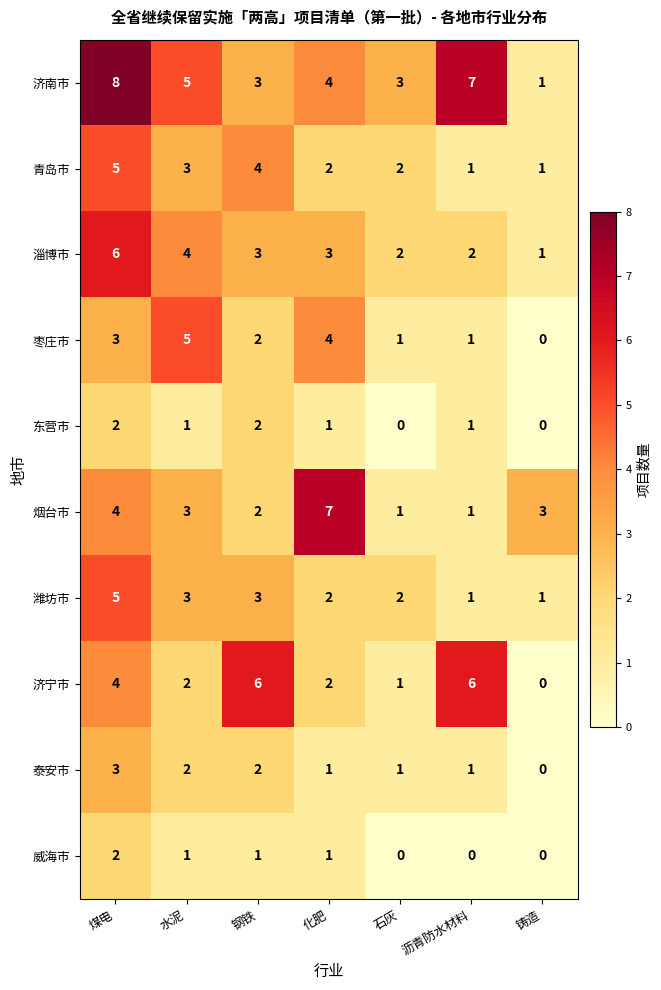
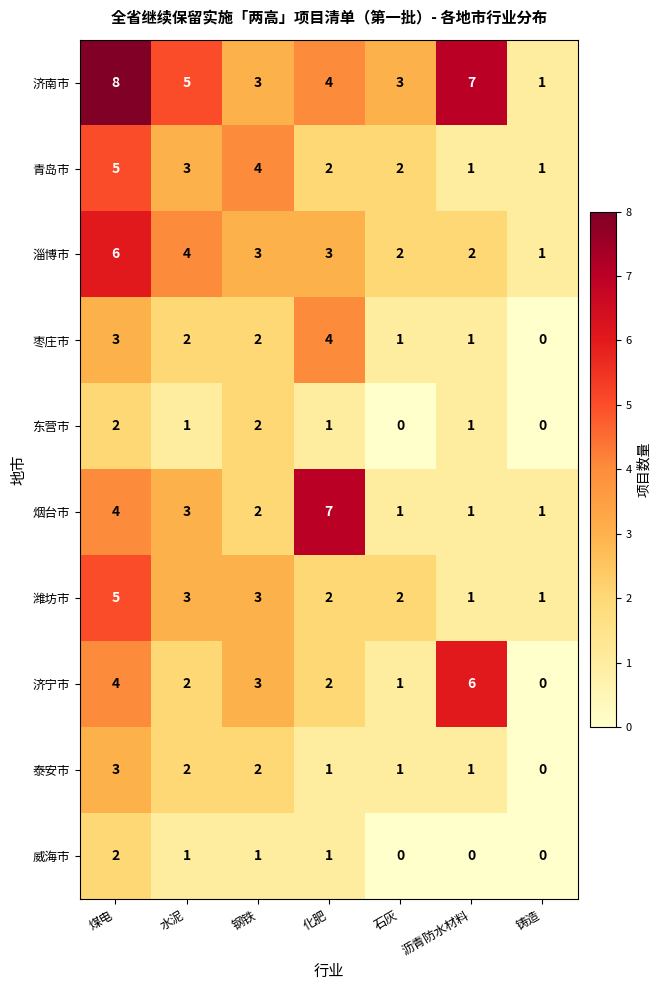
枣庄市, 水泥: 5 -> 2
烟台市, 铸造: 3 -> 1
济宁市, 钢铁: 6 -> 3
